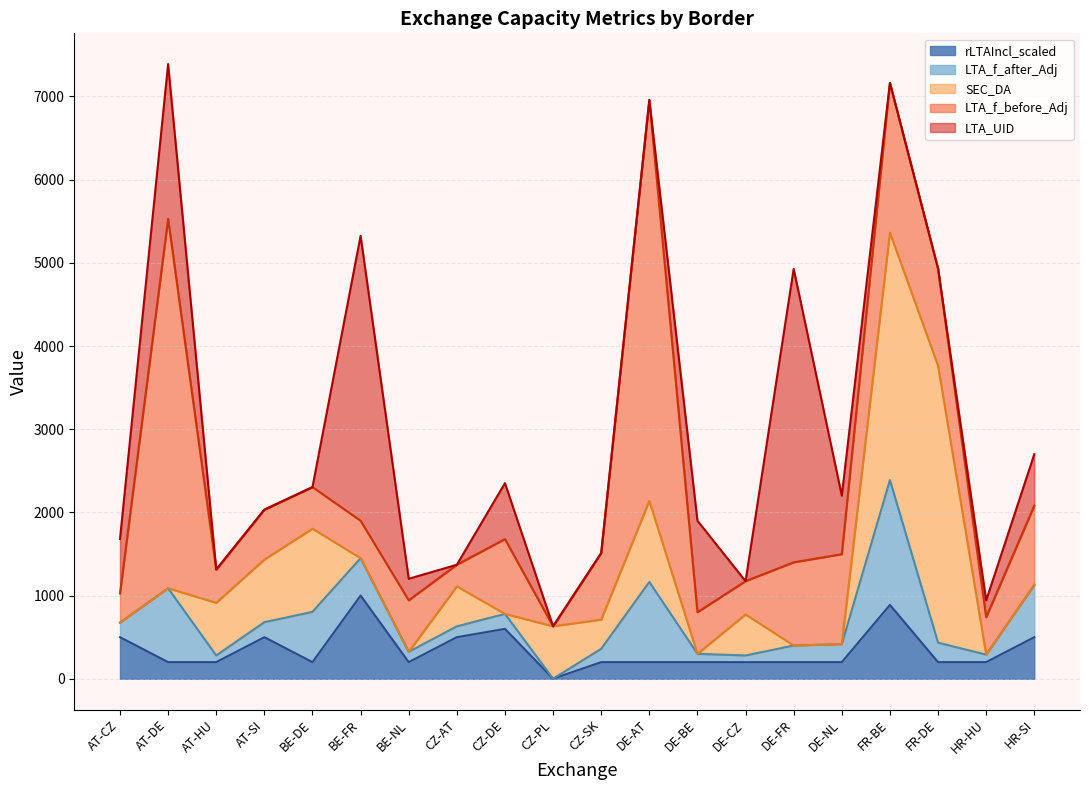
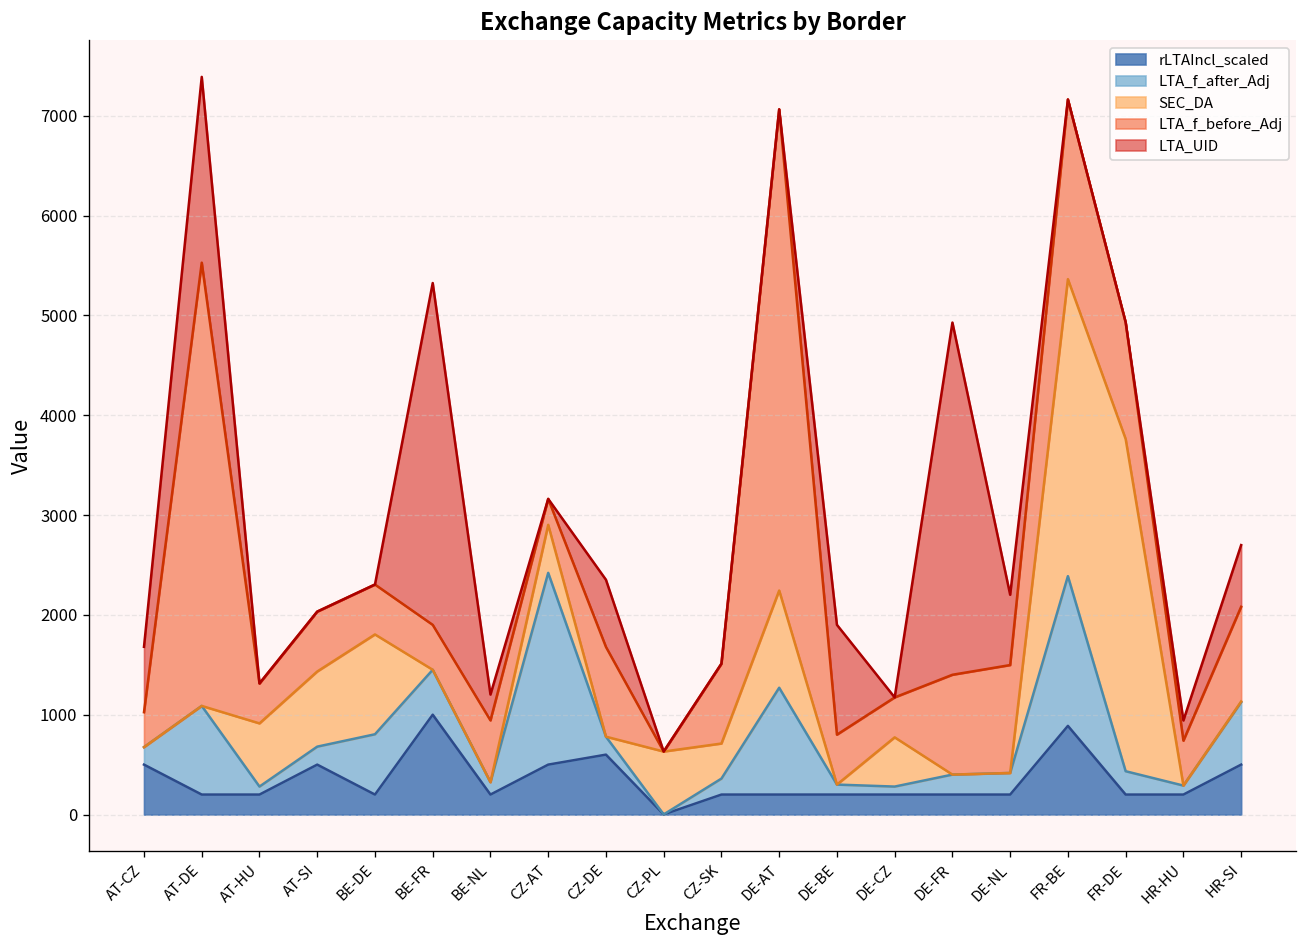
LTA_f_after_Adj, CZ-AT: 100 -> 1900
LTA_f_after_Adj, DE-AT: 1000 -> 1100
